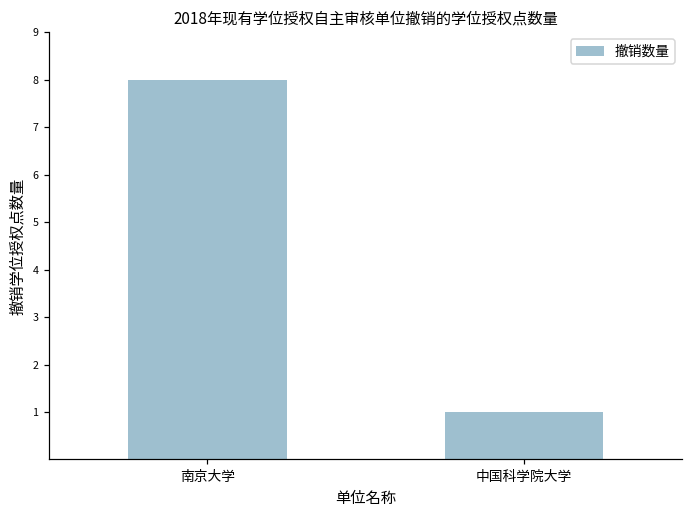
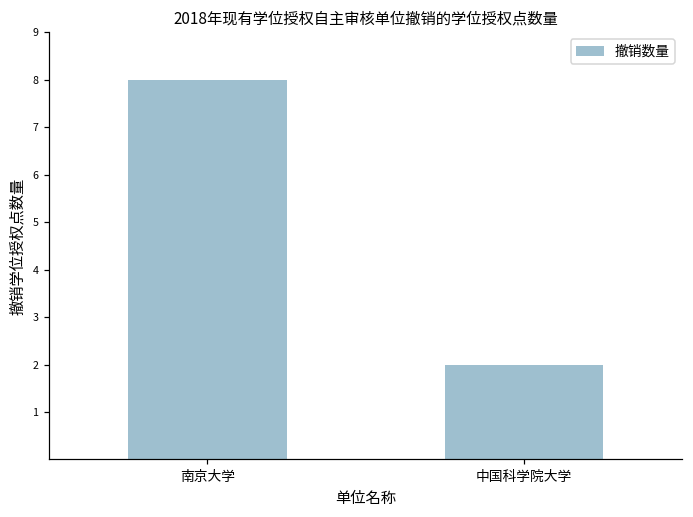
中国科学院大学: 1 -> 2
